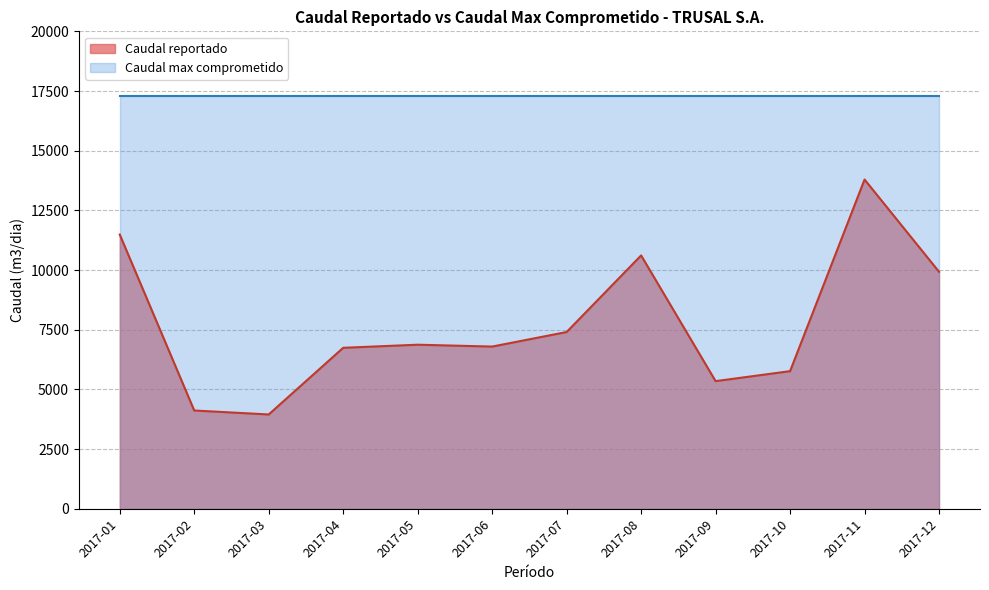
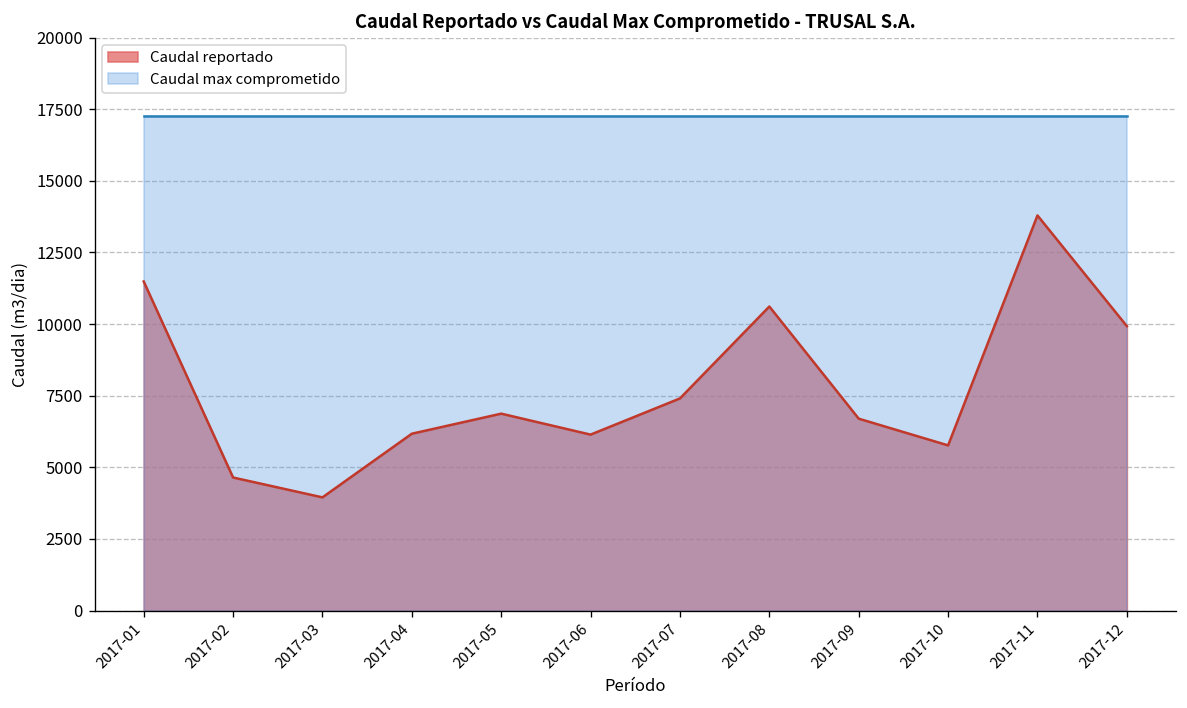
Caudal reportado, 2017-02: 4100 -> 4600
Caudal reportado, 2017-04: 6700 -> 6200
Caudal reportado, 2017-06: 6800 -> 6100
Caudal reportado, 2017-09: 5300 -> 6700
